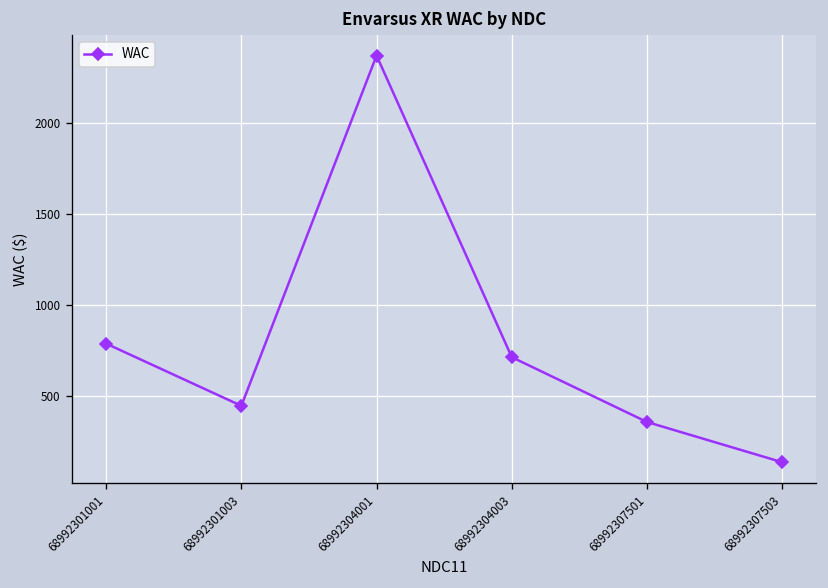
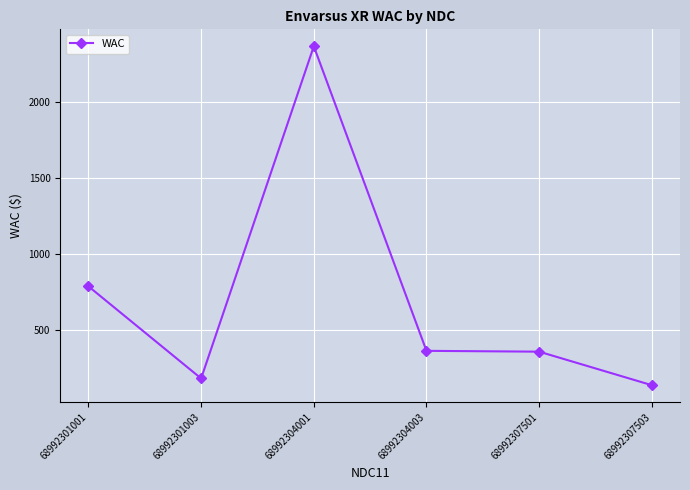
68992301003: 440 -> 180
68992304003: 710 -> 360
